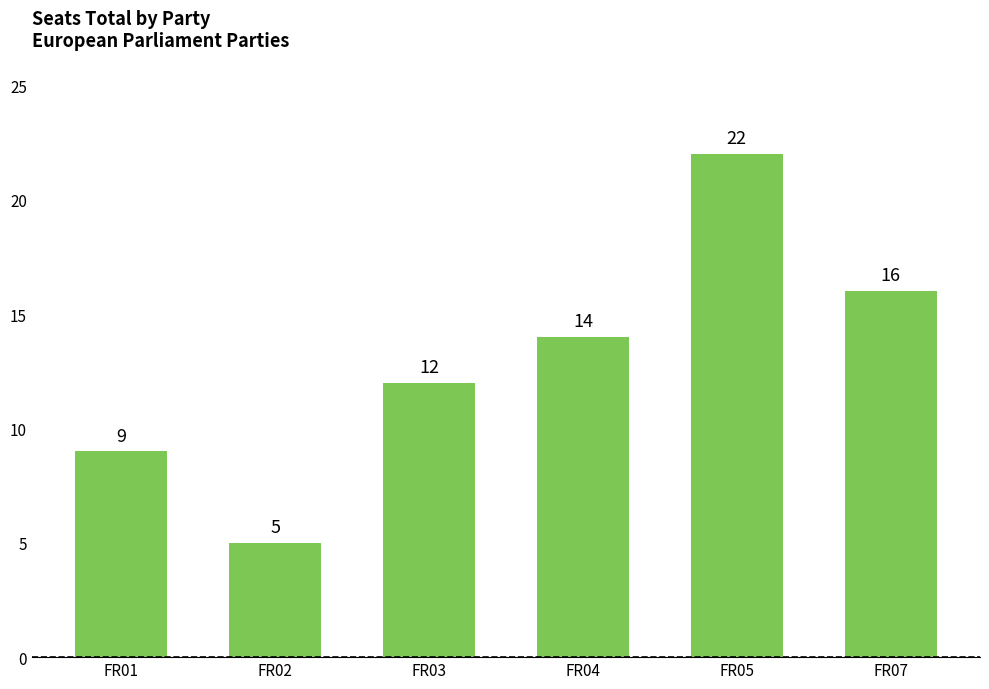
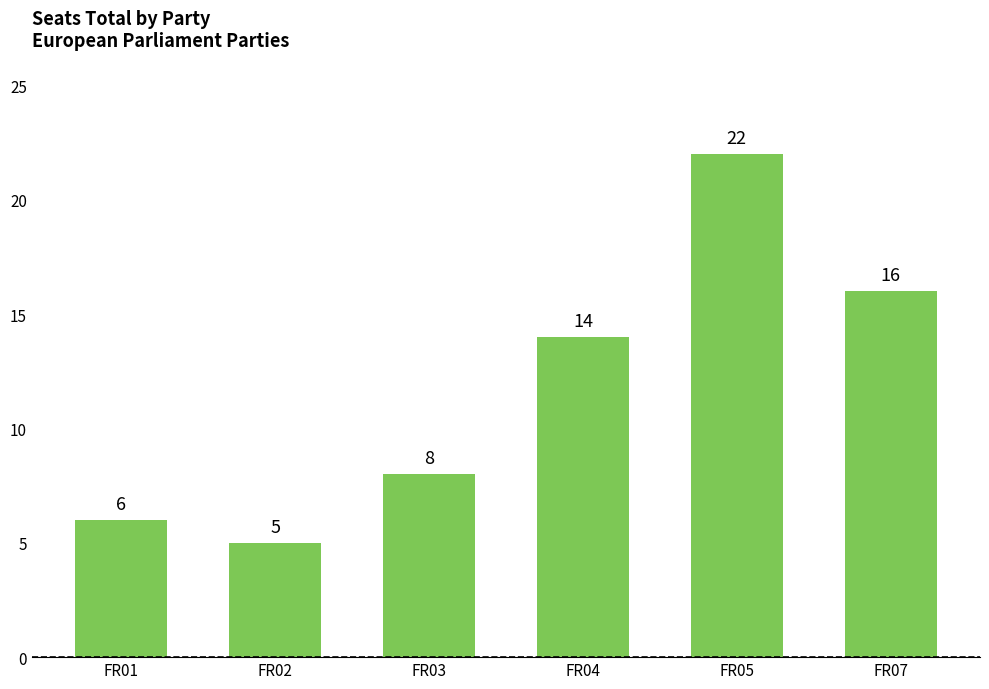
FR01: 9 -> 6
FR03: 12 -> 8
